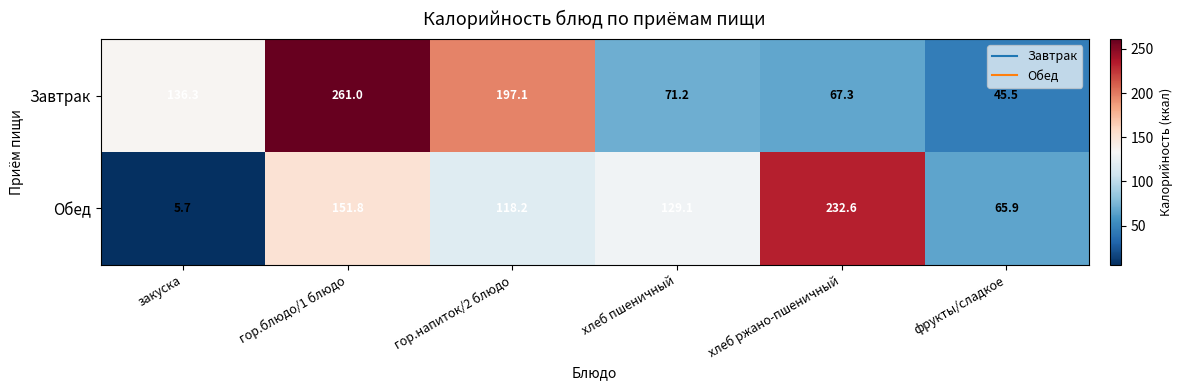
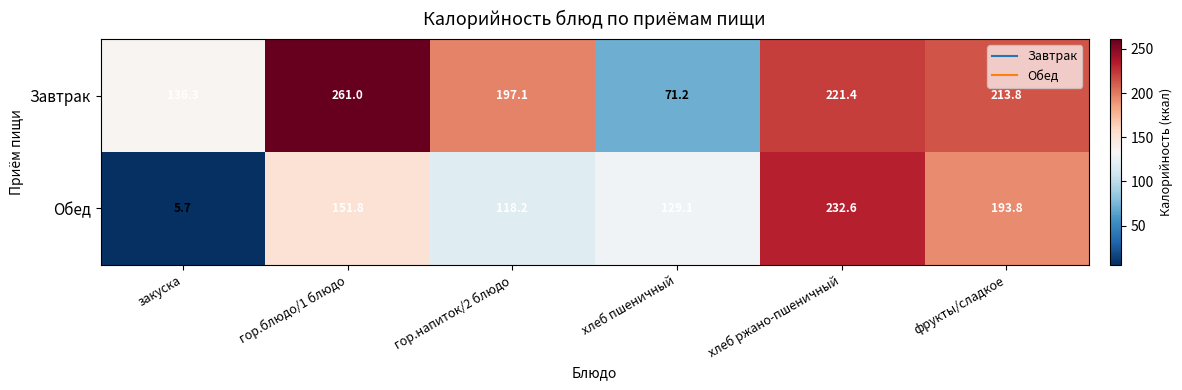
Завтрак, хлеб ржано-пшеничный: 67.3 -> 221.4
Завтрак, фрукты/сладкое: 45.5 -> 213.8
Обед, фрукты/сладкое: 65.9 -> 193.8
